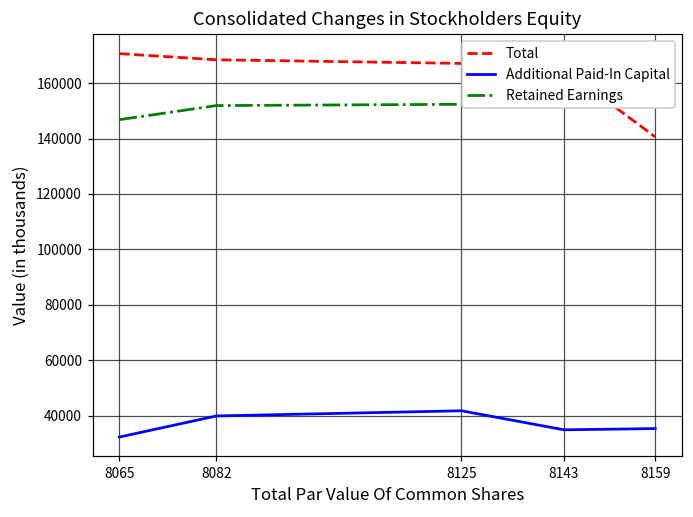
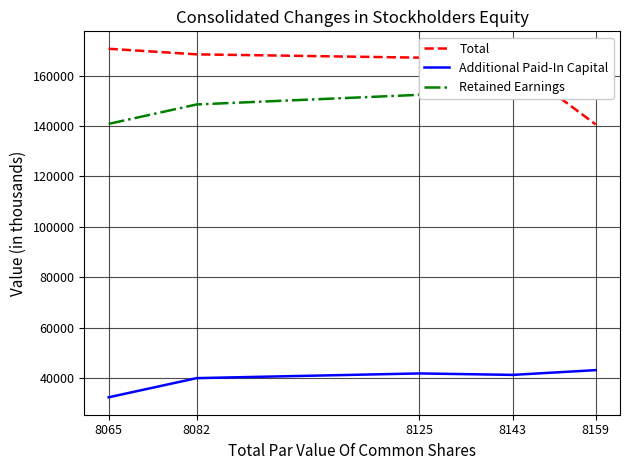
Retained Earnings, 8065: 147000 -> 141000
Retained Earnings, 8082: 152000 -> 149000
Additional Paid-In Capital, 8143: 35000 -> 41000
Additional Paid-In Capital, 8159: 35000 -> 43000
